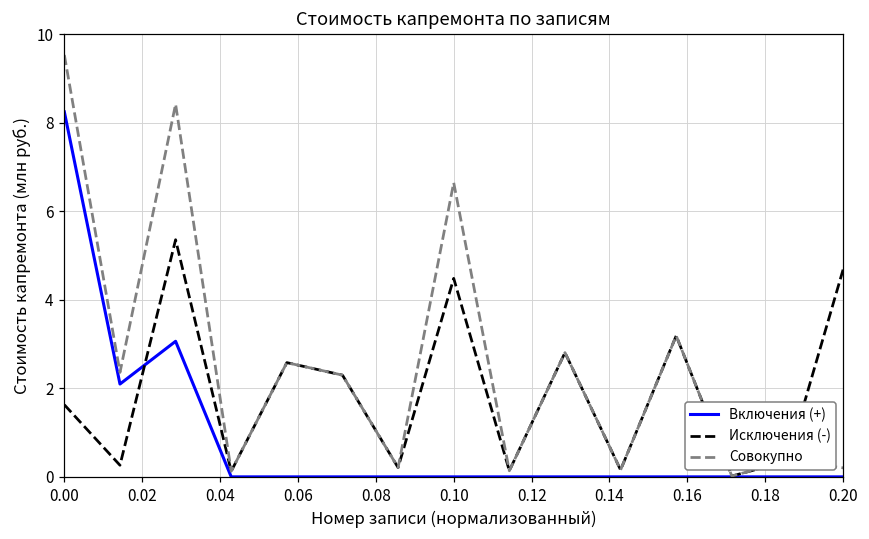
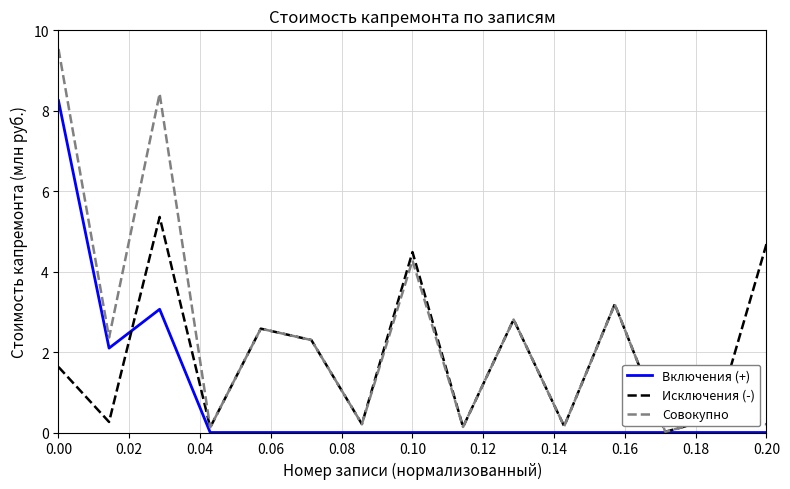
Совокупно, 0.10: 6.7 -> 4.3
